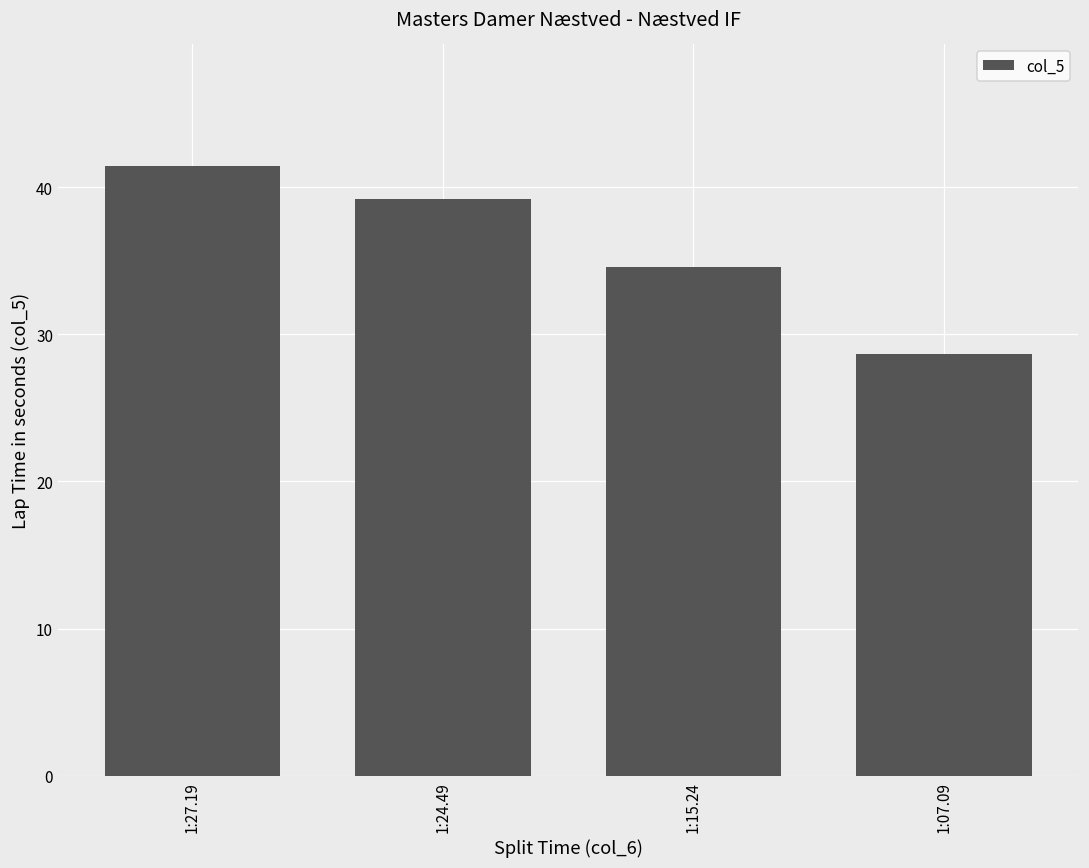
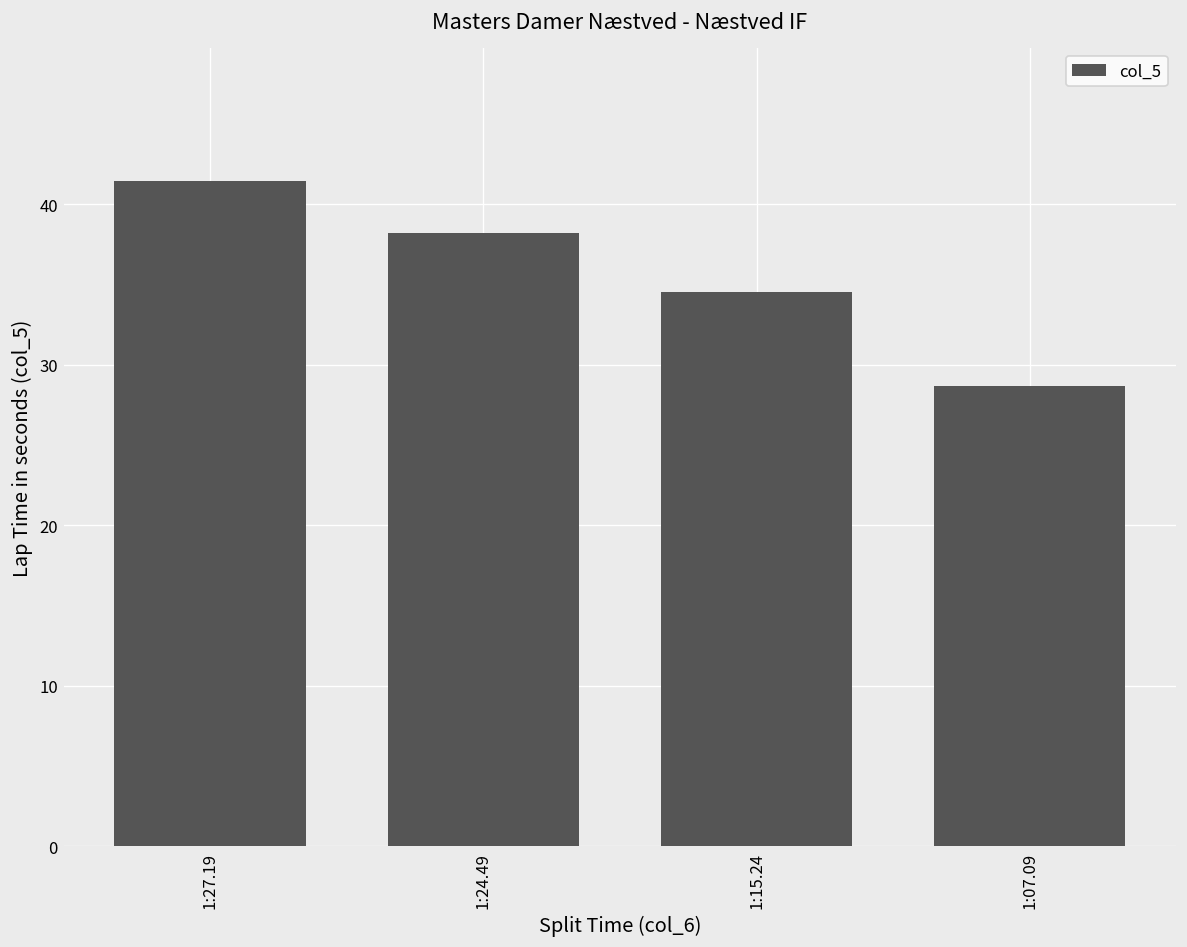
1:24.49: 39.2 -> 38.2
